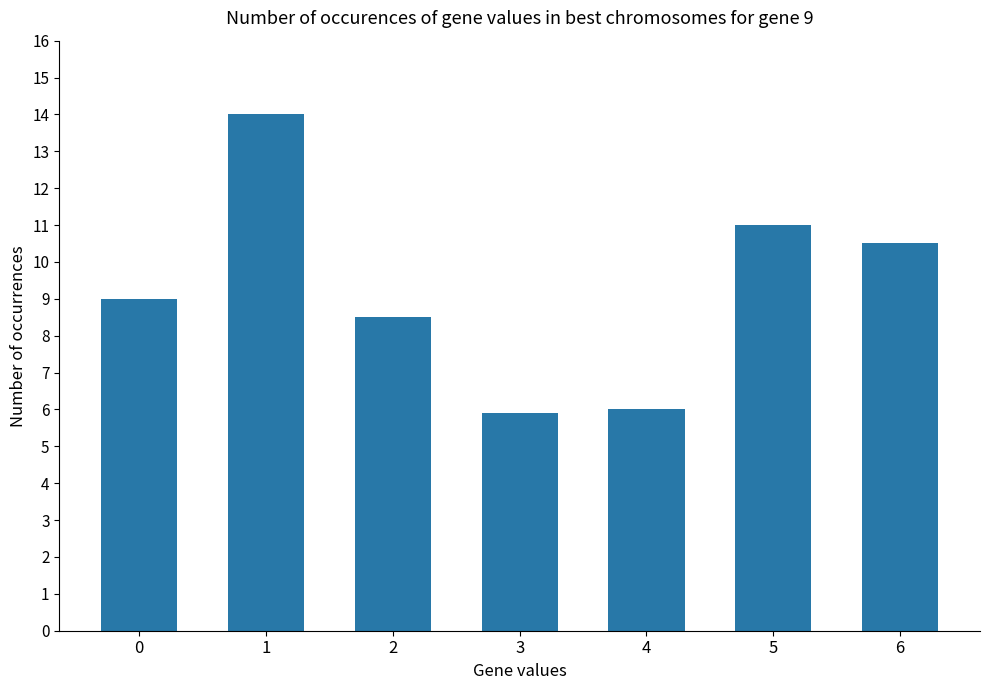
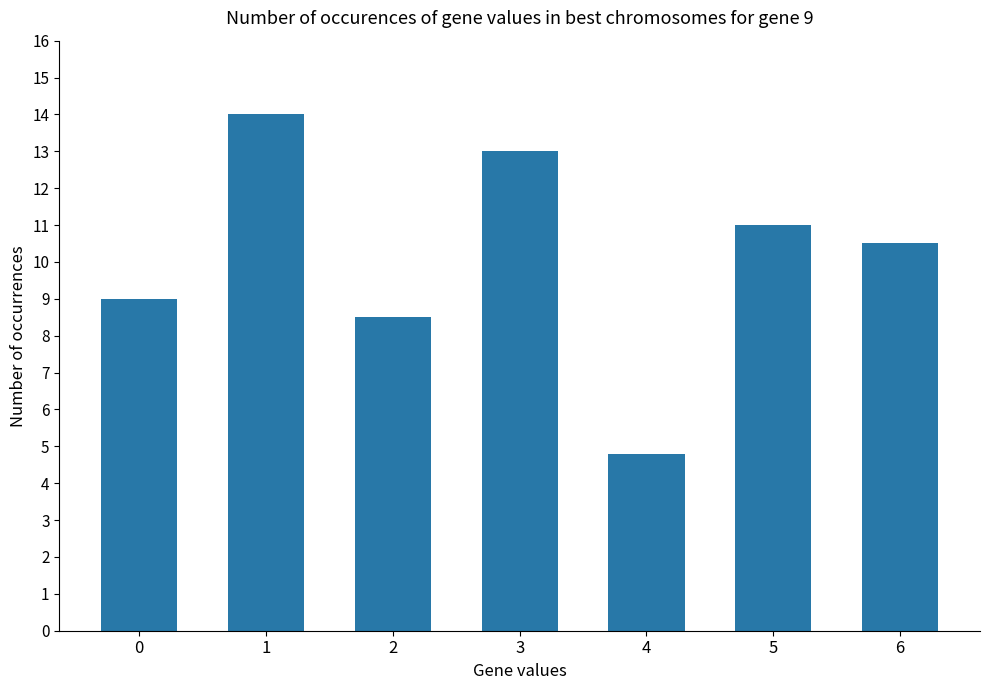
3: 5.9 -> 13.0
4: 6.0 -> 4.8
